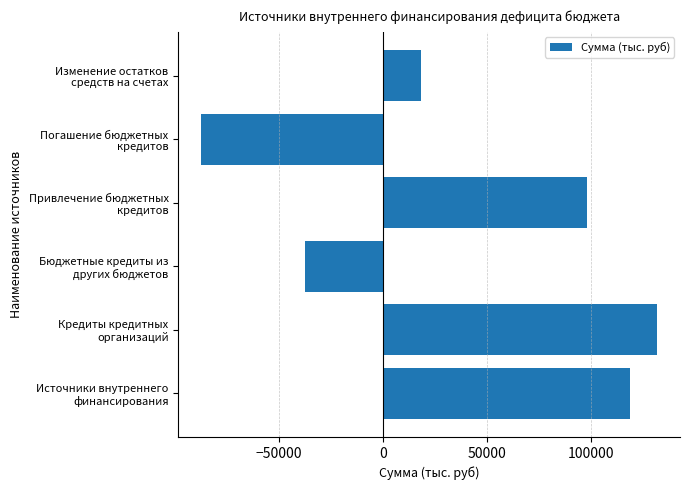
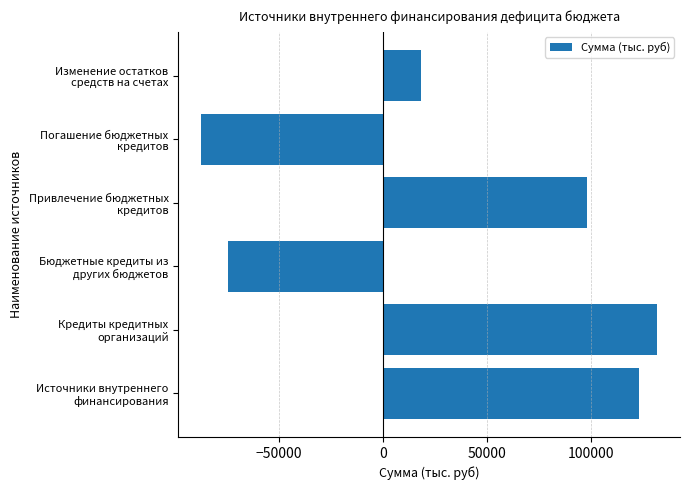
Бюджетные кредиты из других бюджетов: -38000 -> -75000
Источники внутреннего финансирования: 118000 -> 123000
